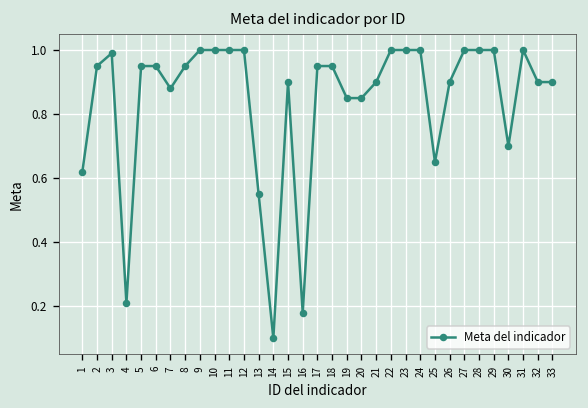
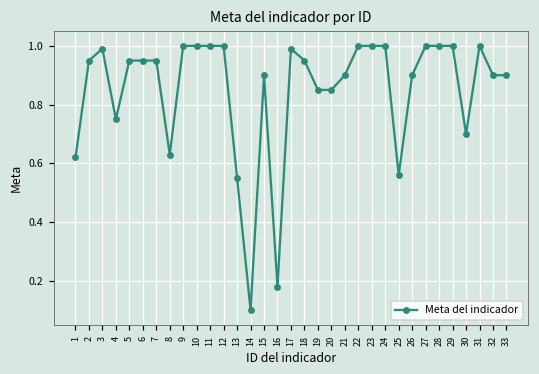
4: 0.21 -> 0.75
7: 0.88 -> 0.95
8: 0.95 -> 0.63
17: 0.95 -> 0.99
25: 0.65 -> 0.56
